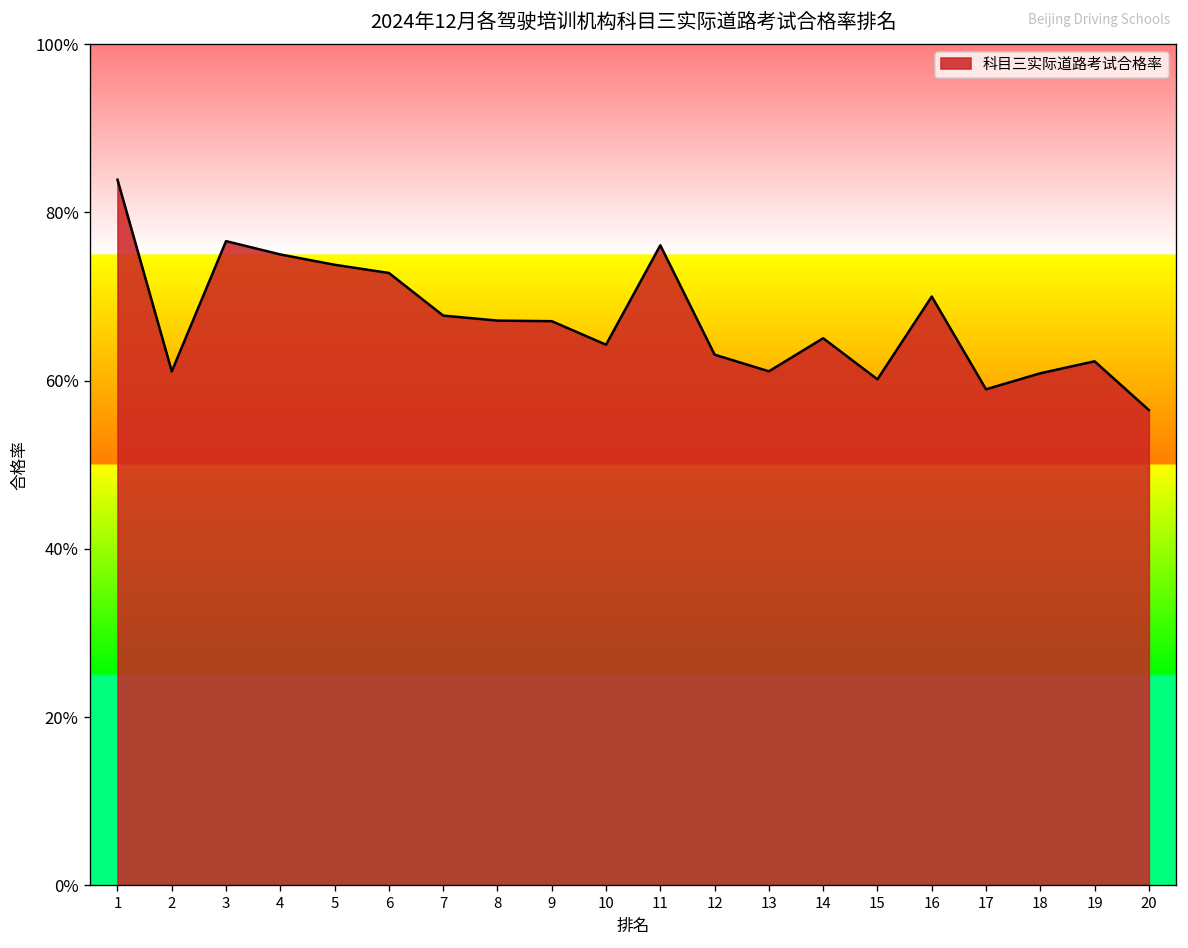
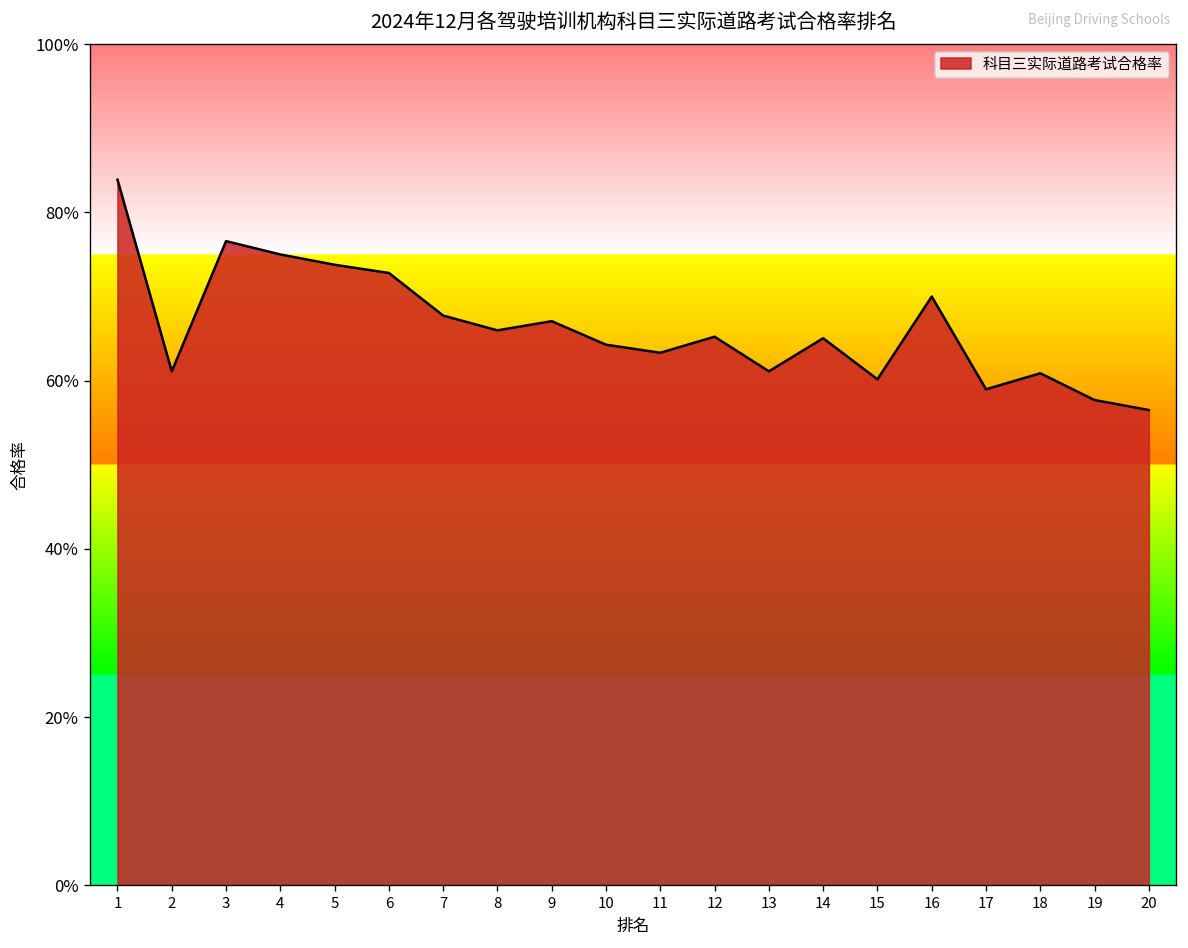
8: 67% -> 66%
11: 76% -> 63%
12: 63% -> 65%
19: 62% -> 58%
